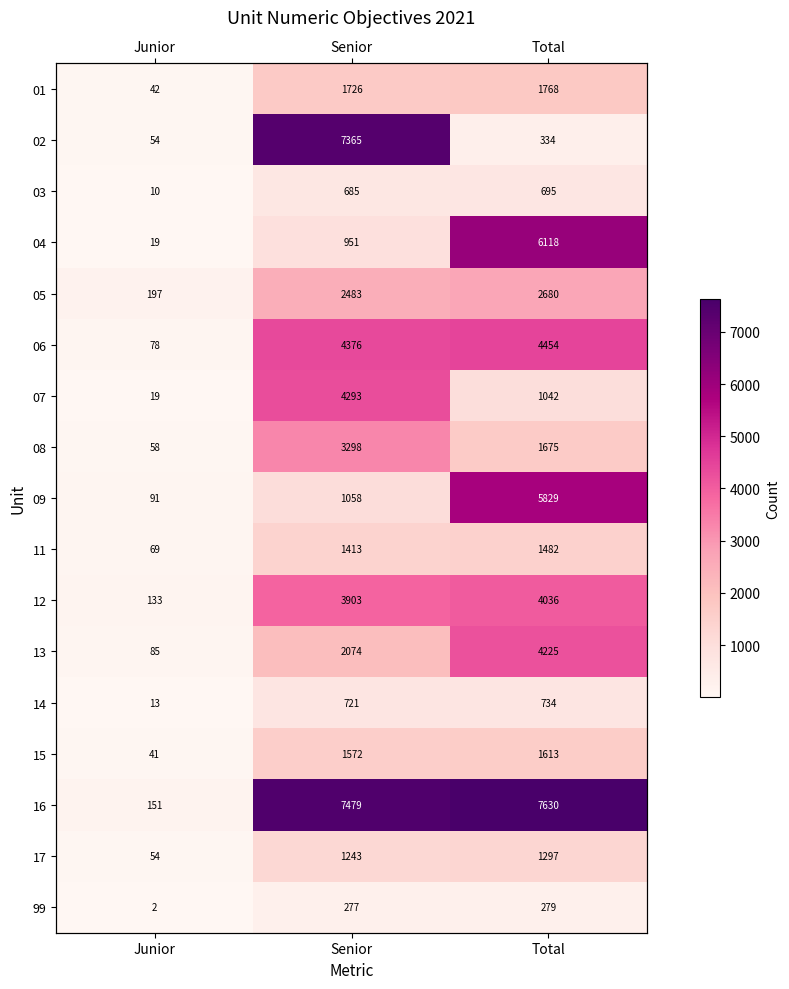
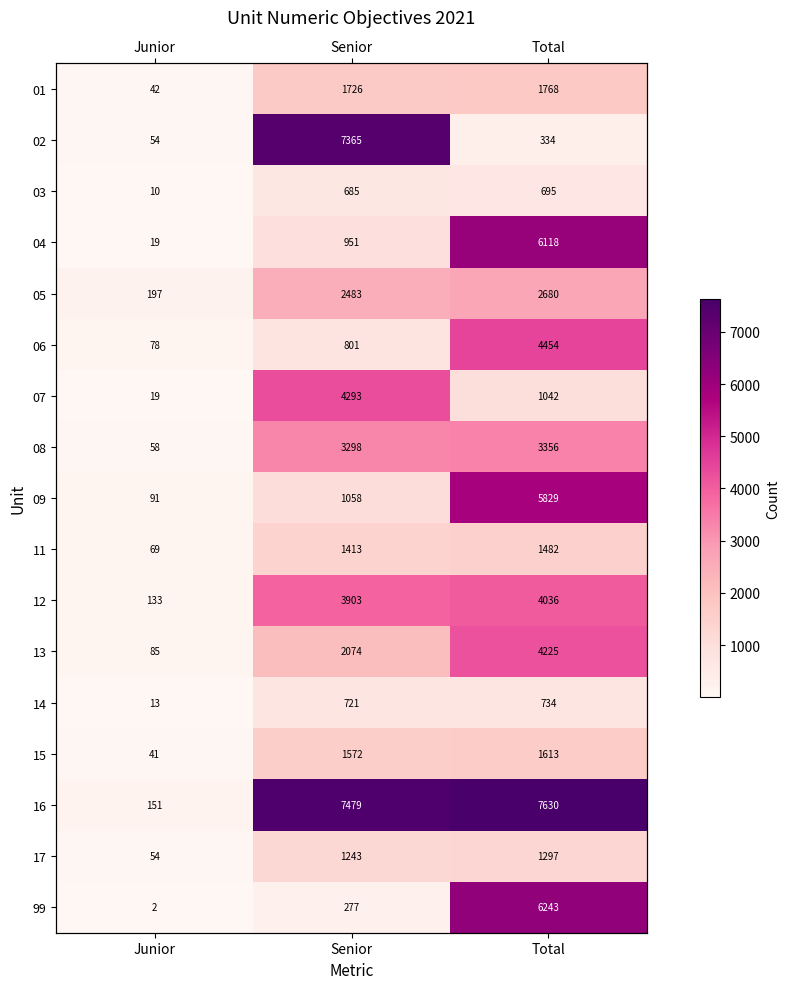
06, Senior: 4376 -> 801
08, Total: 1675 -> 3356
99, Total: 279 -> 6243
